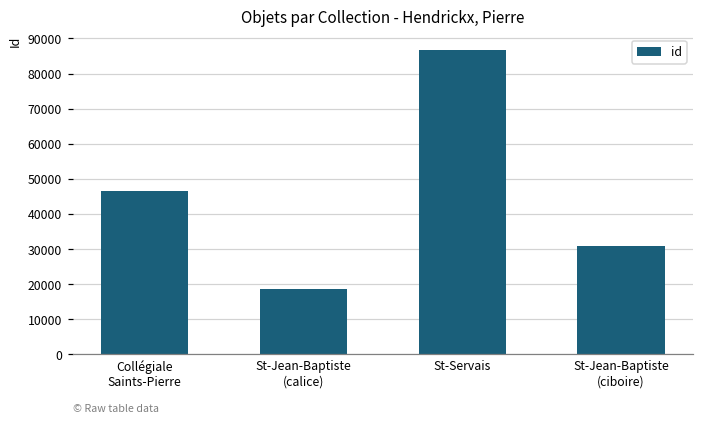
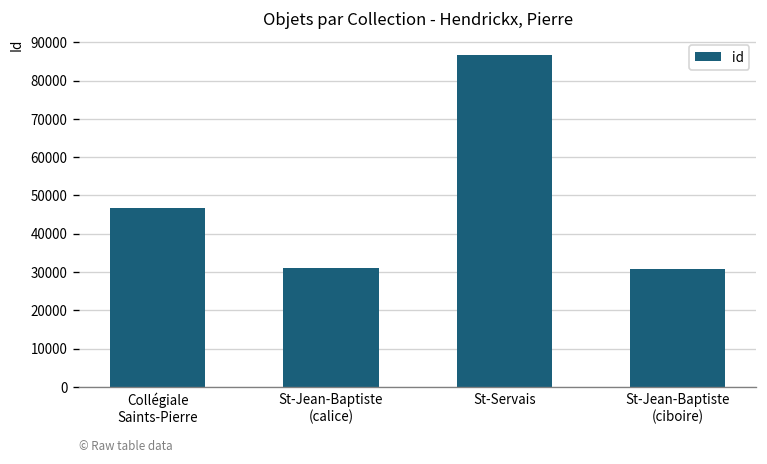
St-Jean-Baptiste (calice): 18000 -> 31000
